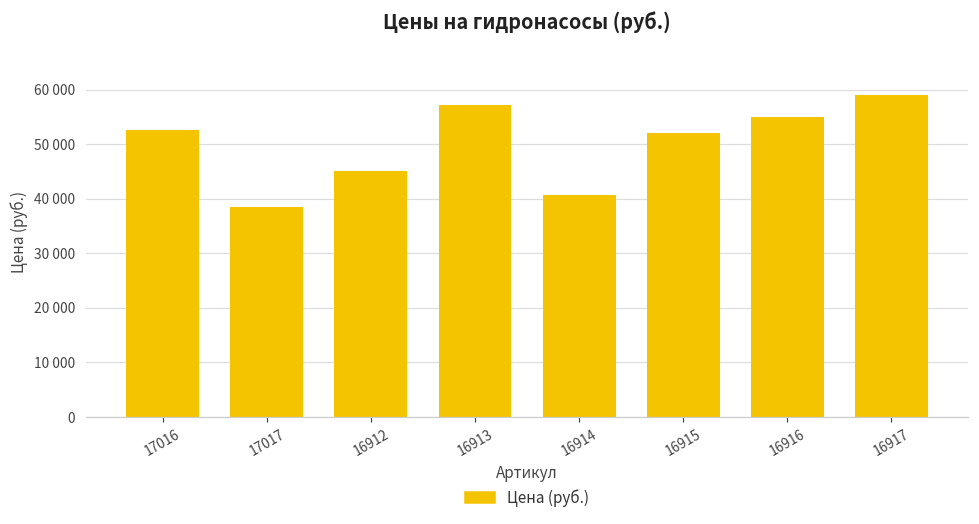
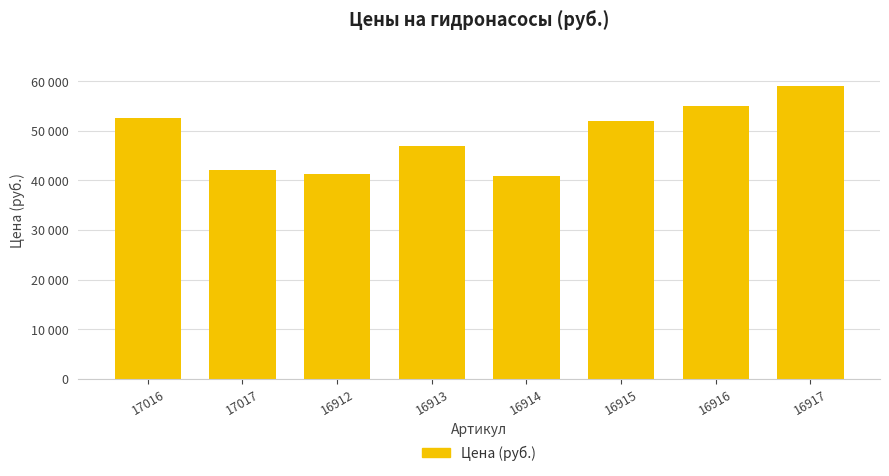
17017: 38000 -> 42000
16912: 45000 -> 41000
16913: 57000 -> 47000
